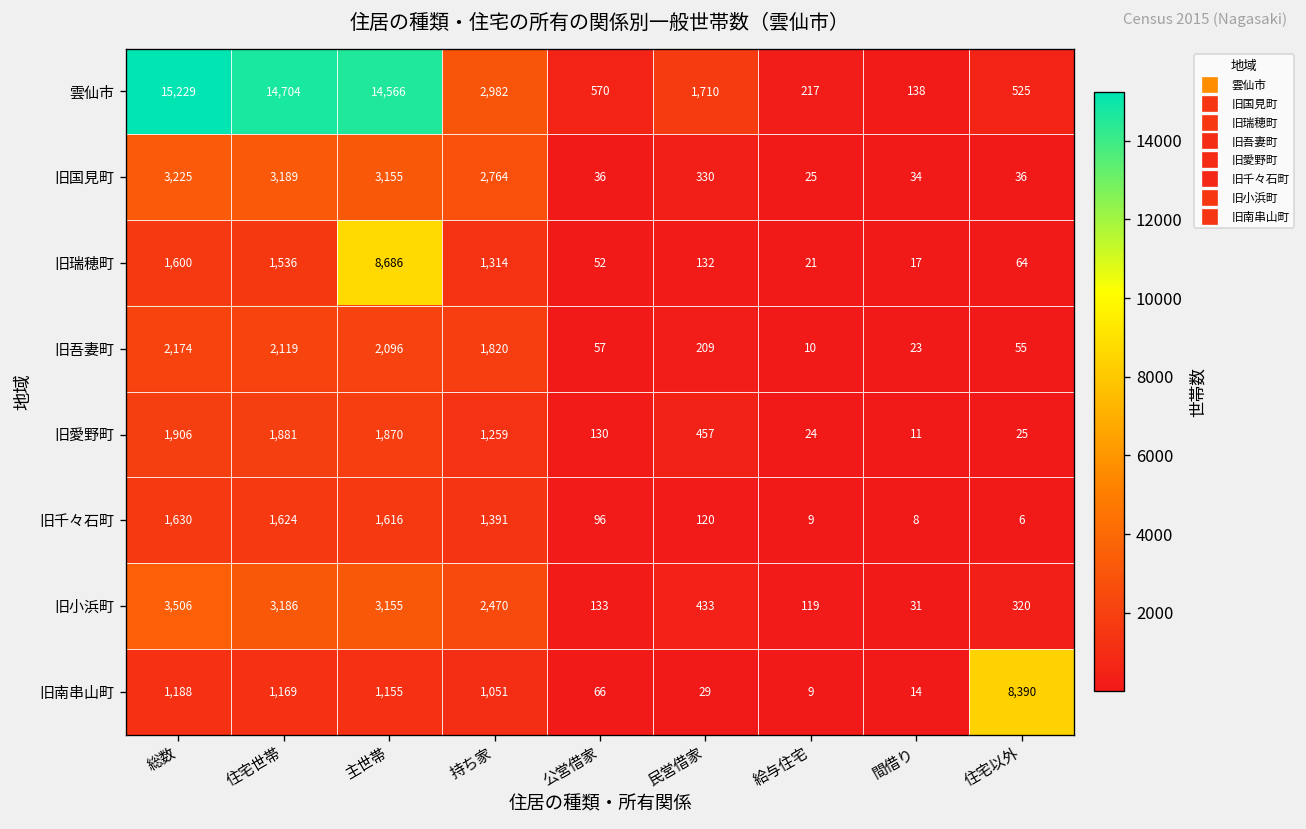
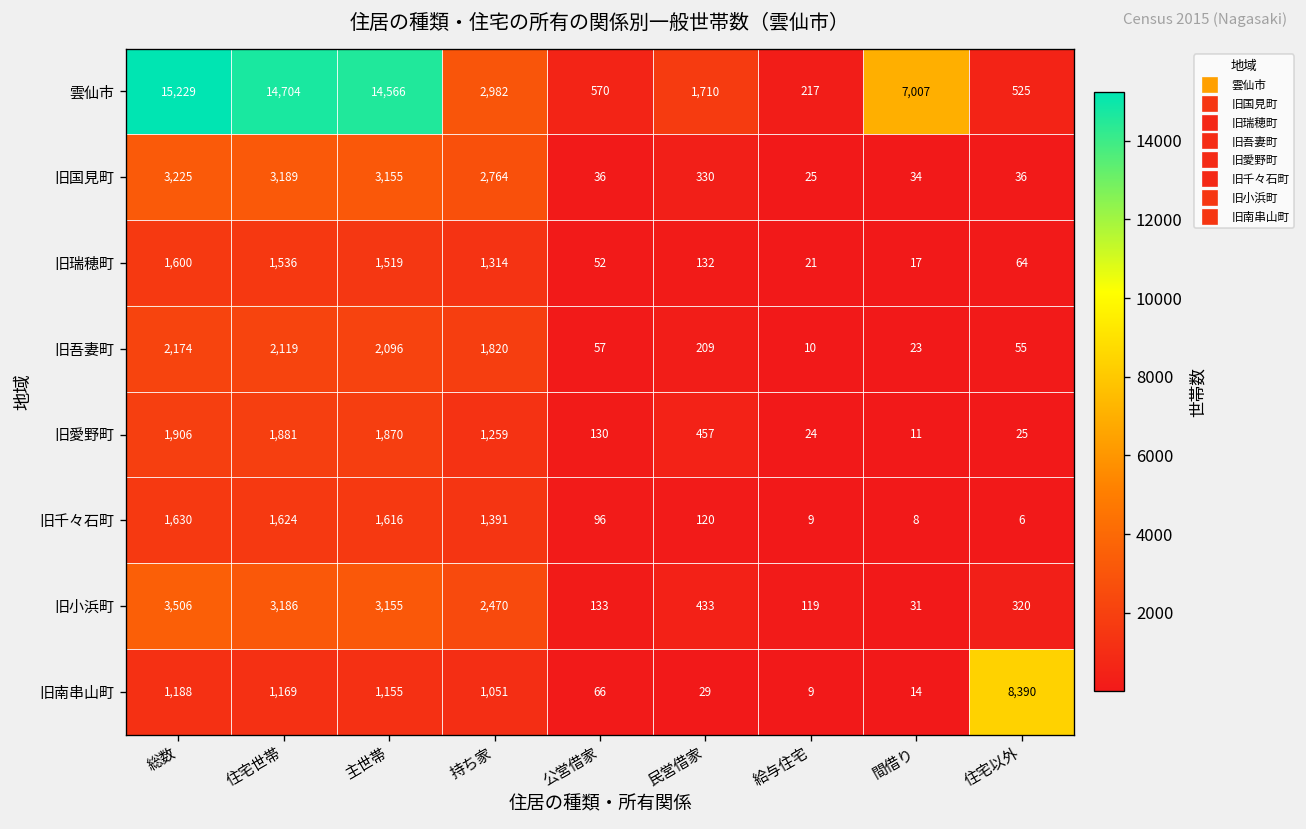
雲仙市, 間借り: 138 -> 7,007
旧瑞穂町, 主世帯: 8,686 -> 1,519
